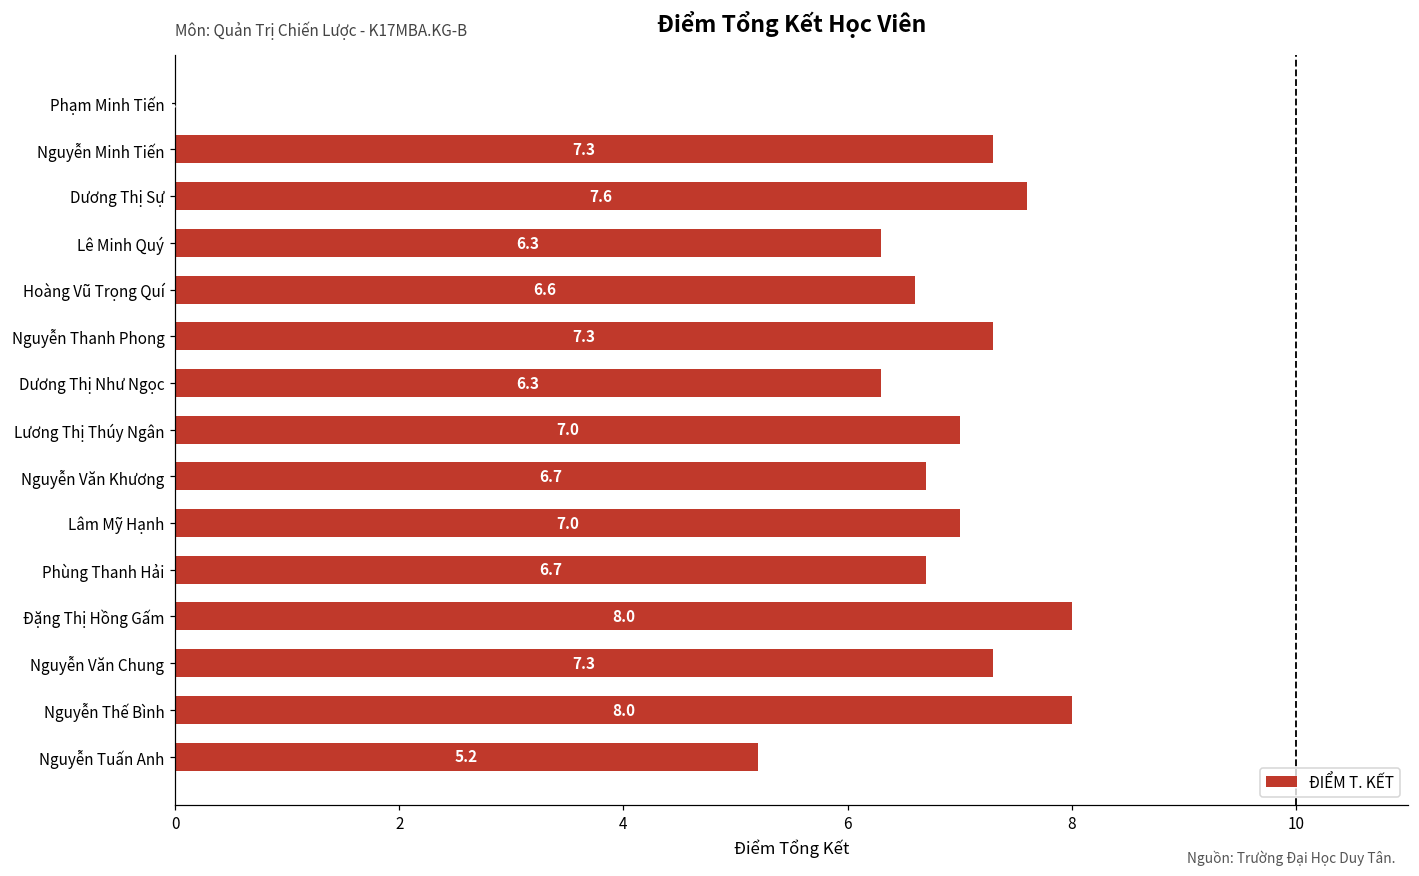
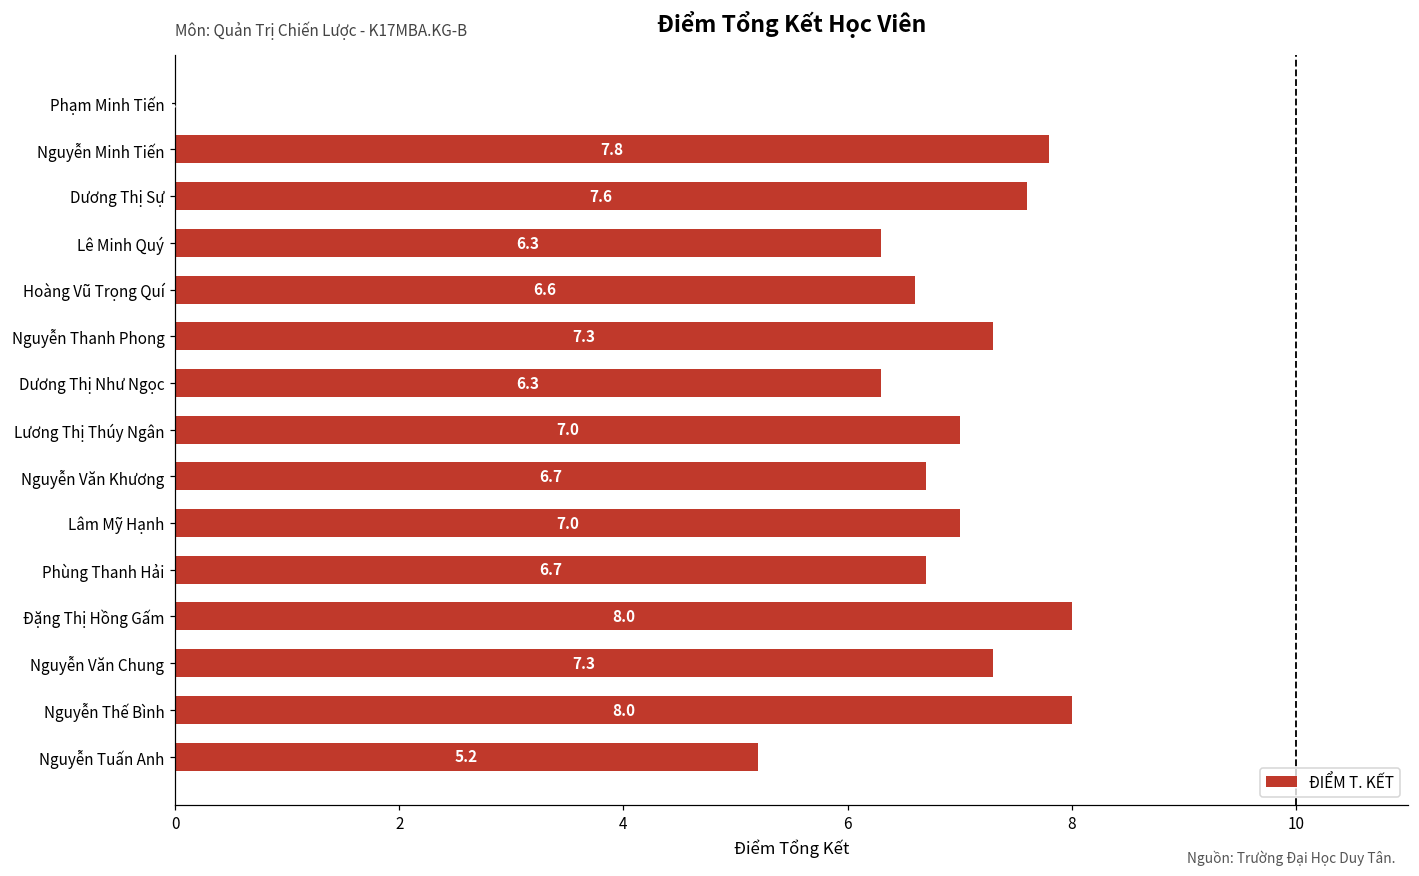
Nguyễn Minh Tiến: 7.3 -> 7.8
